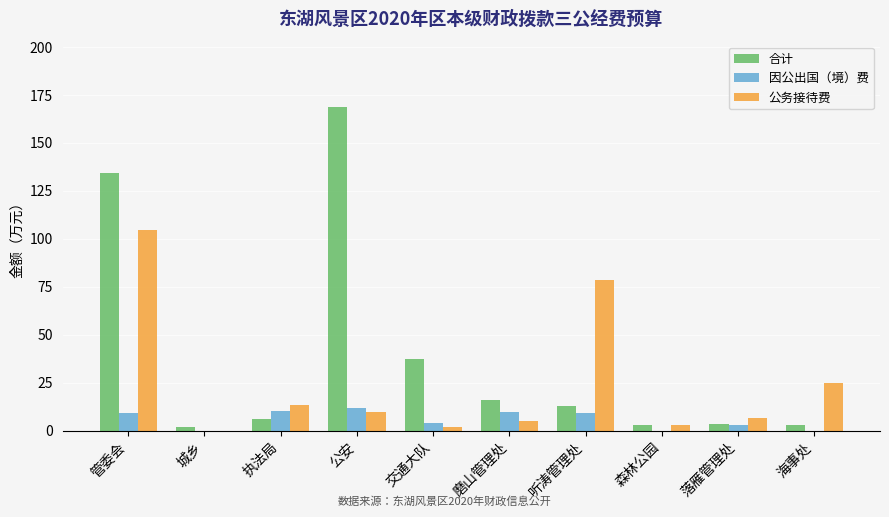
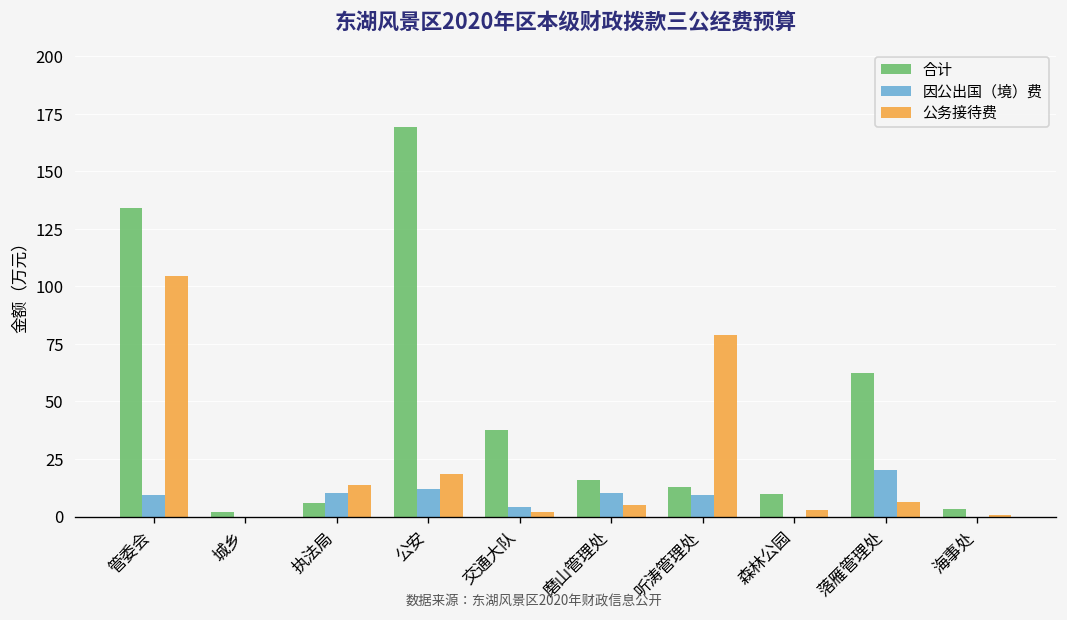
公务接待费, 公安: 10 -> 19
合计, 森林公园: 3 -> 10
合计, 落雁管理处: 4 -> 62
因公出国（境）费, 落雁管理处: 3 -> 20
公务接待费, 海事处: 25 -> 1
